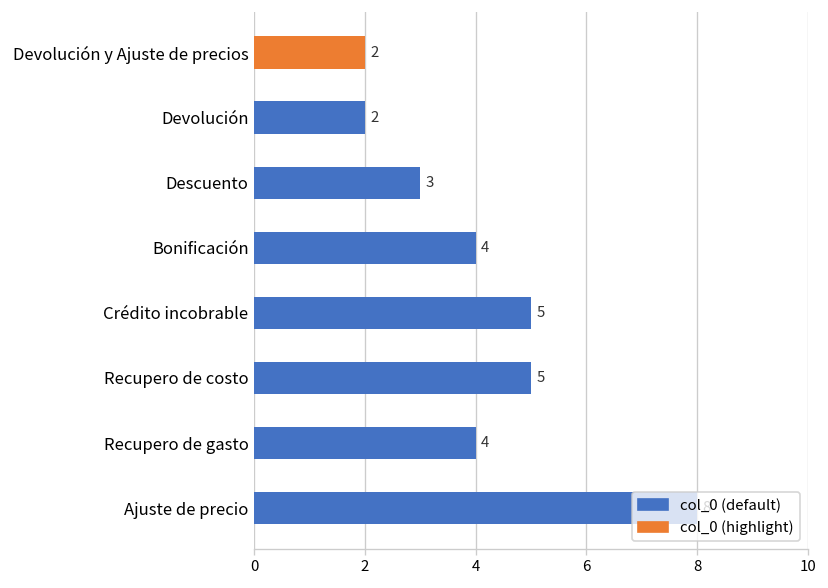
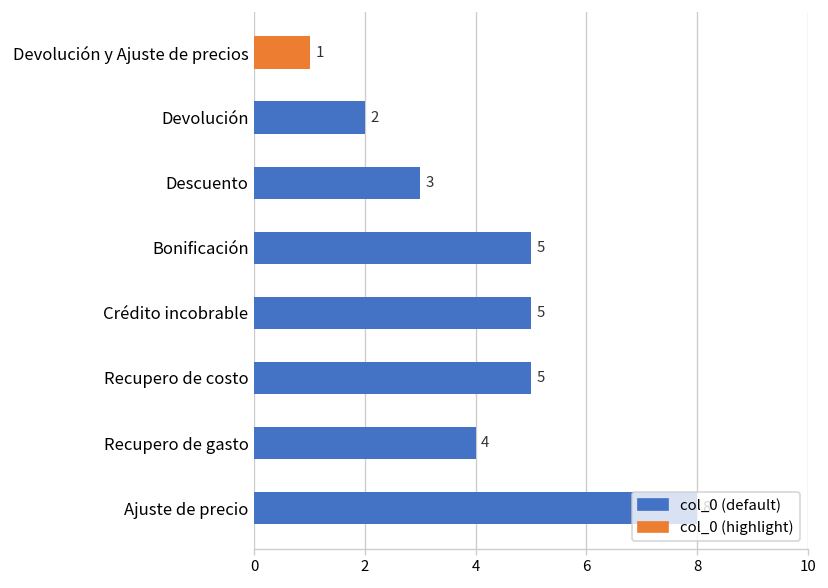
Devolución y Ajuste de precios: 2 -> 1
Bonificación: 4 -> 5
